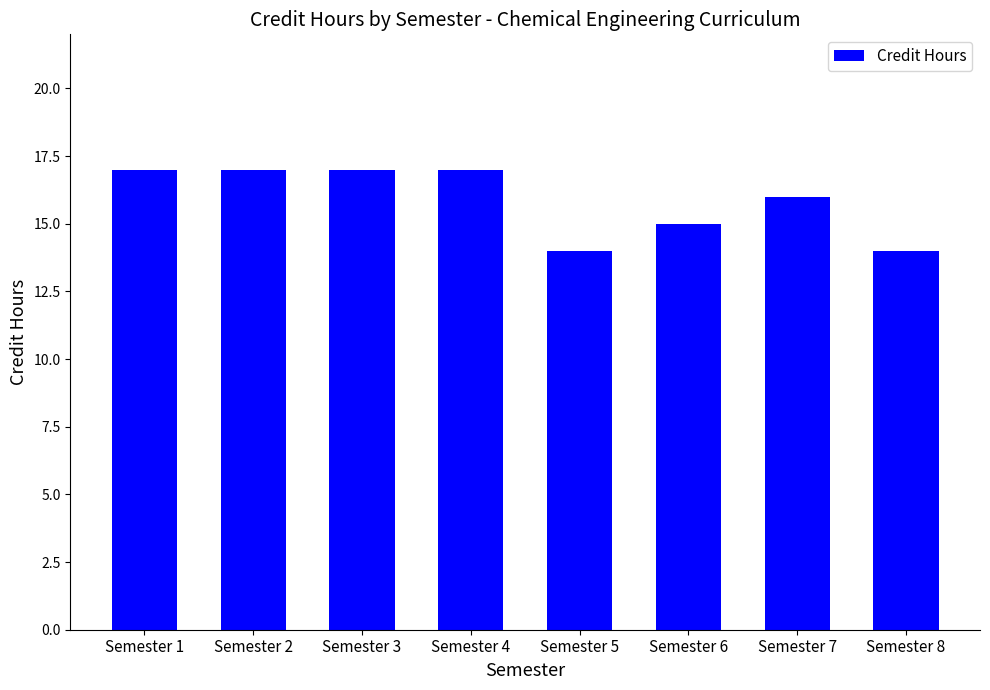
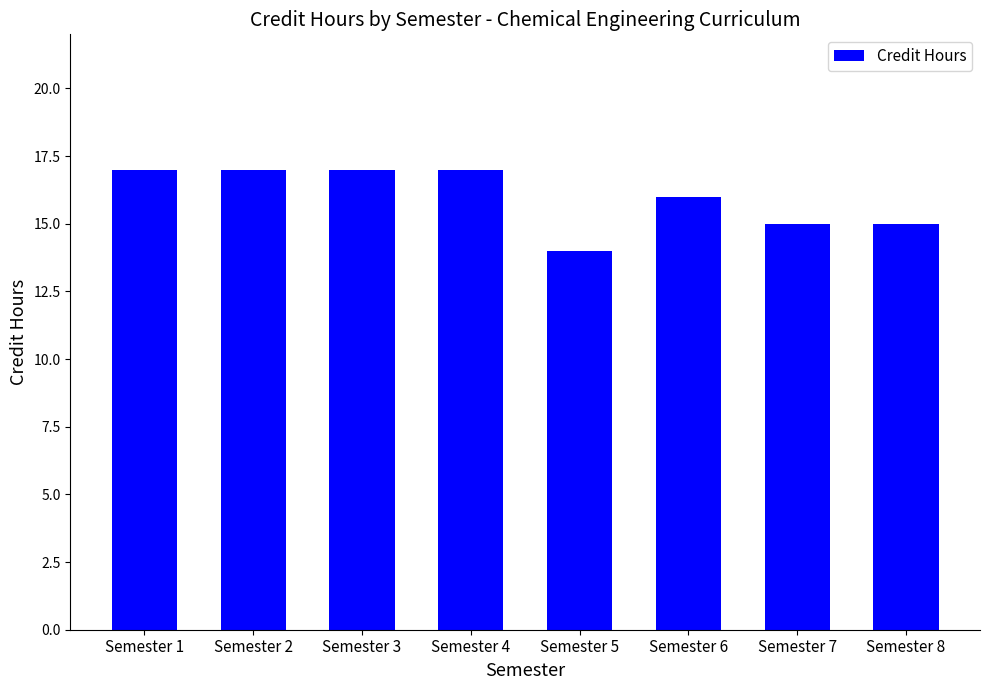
Semester 6: 15 -> 16
Semester 7: 16 -> 15
Semester 8: 14 -> 15
